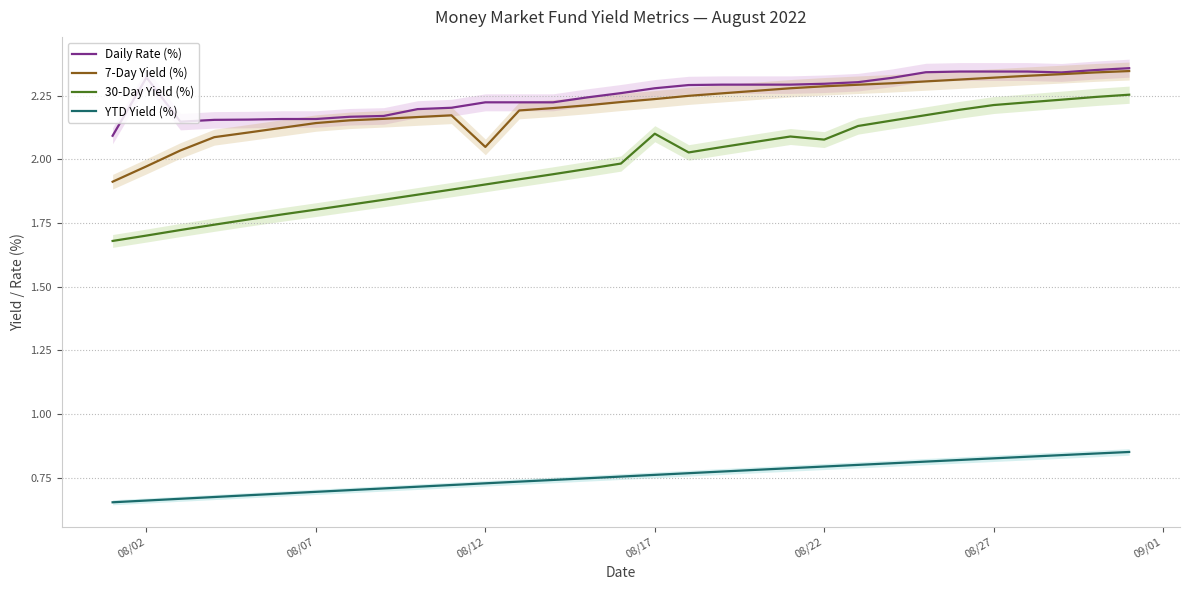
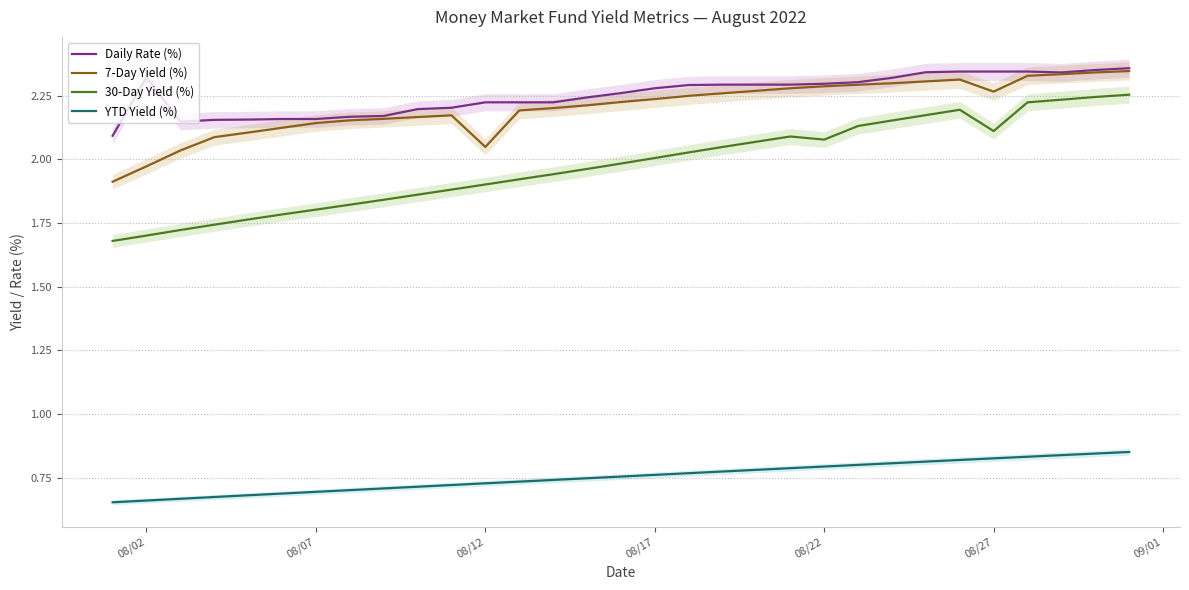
30-Day Yield (%), 08/17: 2.10 -> 2.01
7-Day Yield (%), 08/27: 2.32 -> 2.27
30-Day Yield (%), 08/27: 2.21 -> 2.11
